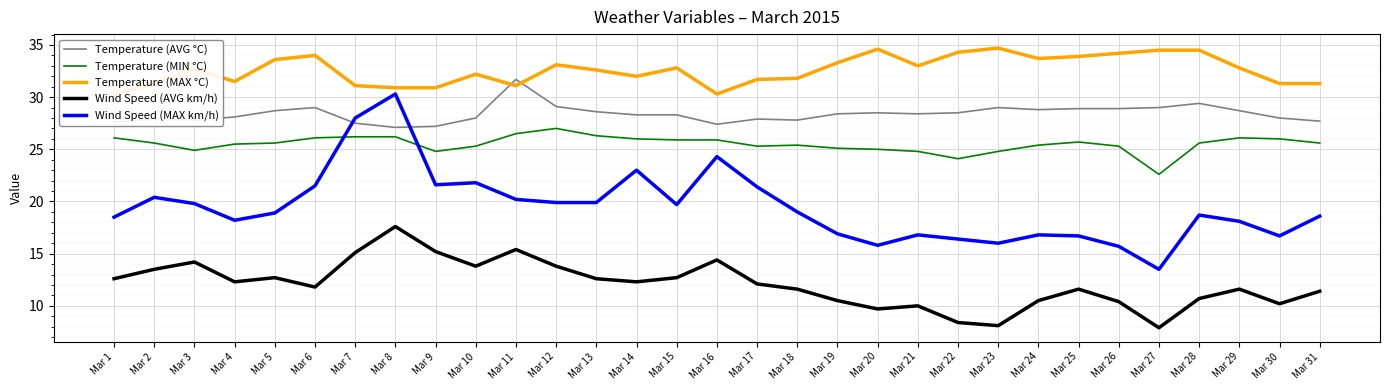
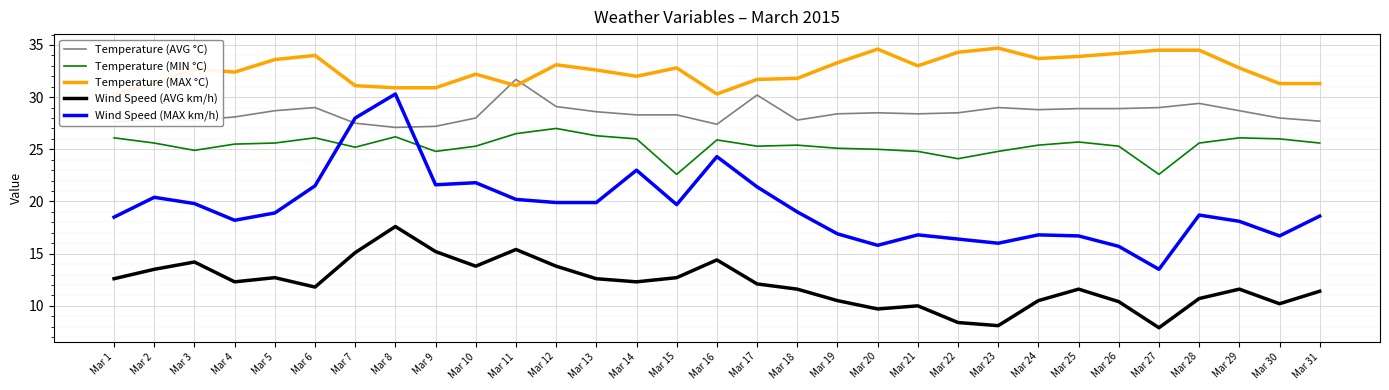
Temperature (MAX °C), Mar 4: 31.5 -> 32.4
Temperature (MIN °C), Mar 7: 26.2 -> 25.2
Temperature (MIN °C), Mar 15: 25.9 -> 22.6
Temperature (AVG °C), Mar 17: 27.9 -> 30.2
